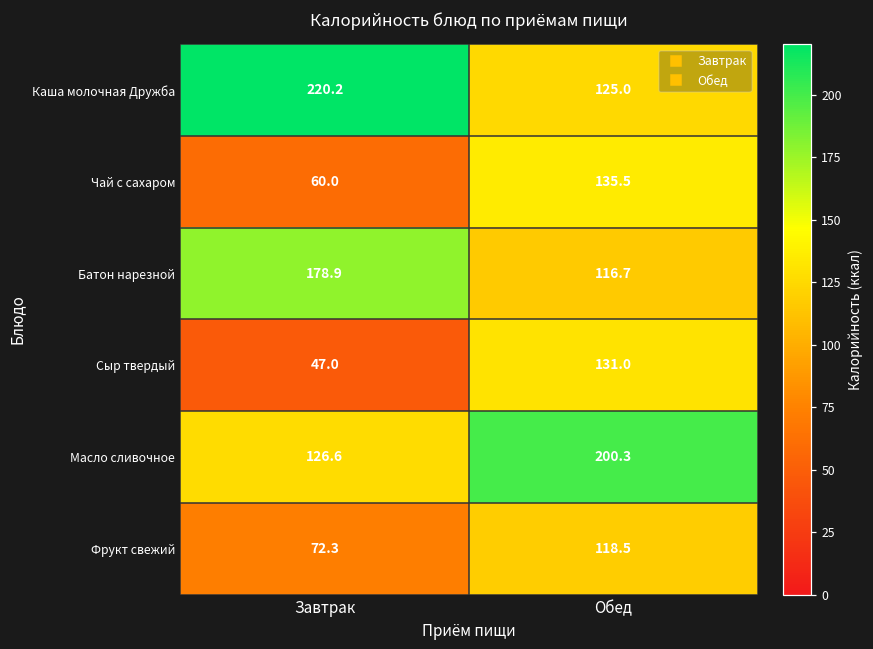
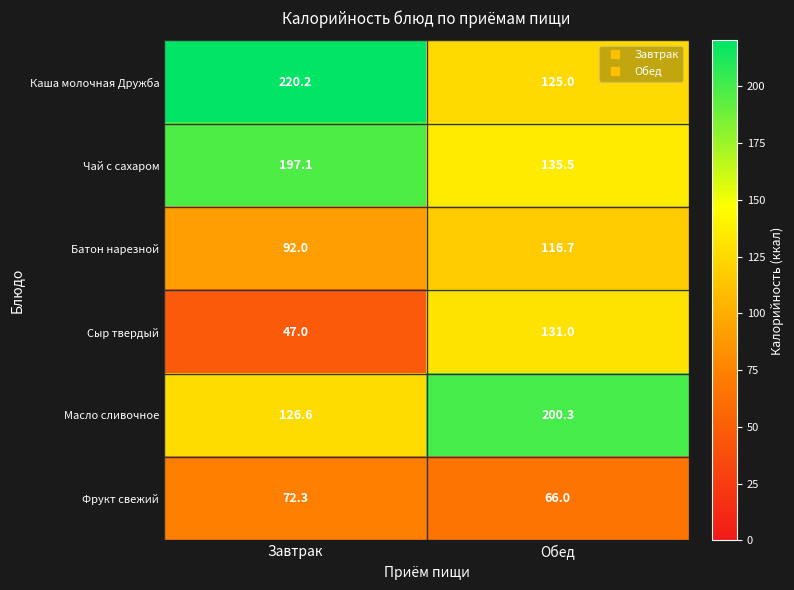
Чай с сахаром, Завтрак: 60.0 -> 197.1
Батон нарезной, Завтрак: 178.9 -> 92.0
Фрукт свежий, Обед: 118.5 -> 66.0
